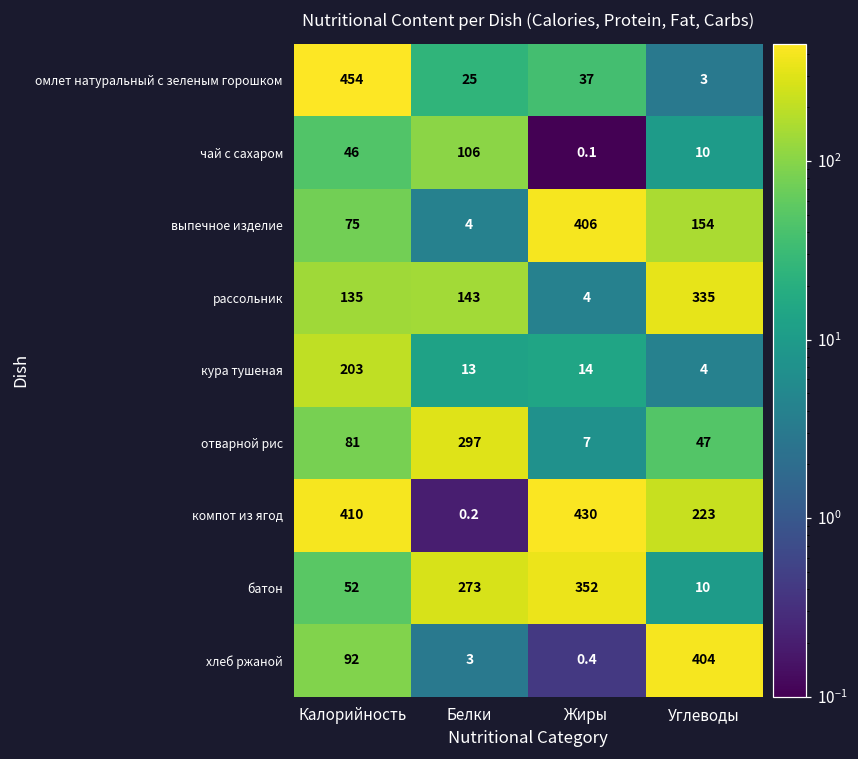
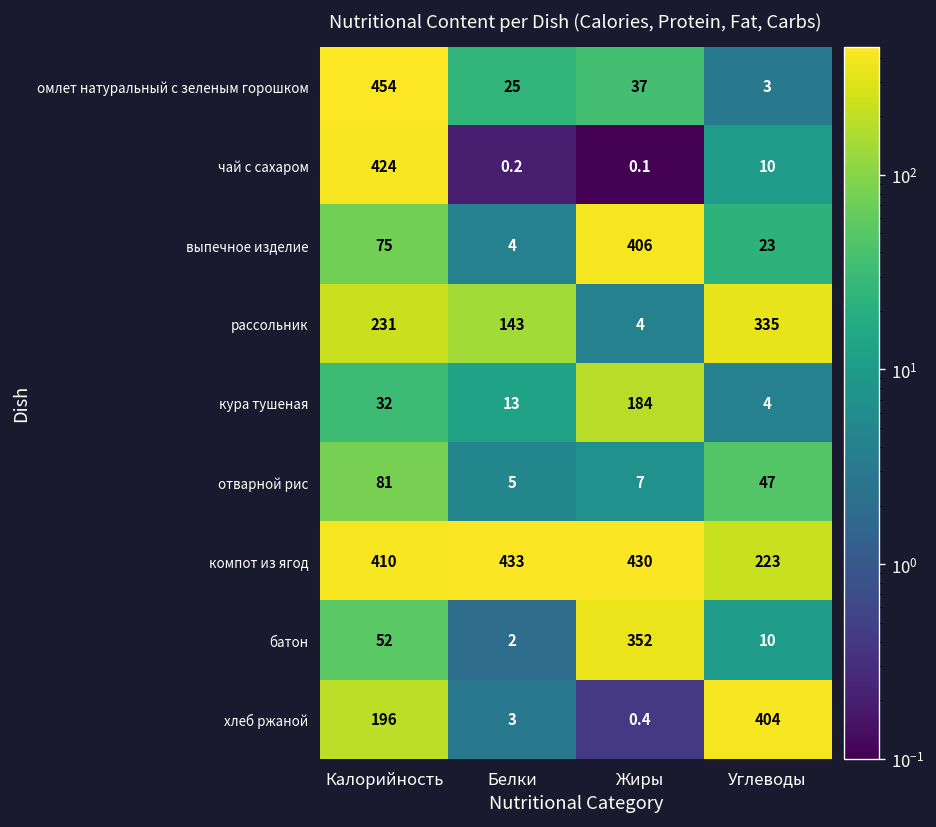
чай с сахаром, Калорийность: 46 -> 424
чай с сахаром, Белки: 106 -> 0.2
выпечное изделие, Углеводы: 154 -> 23
рассольник, Калорийность: 135 -> 231
кура тушеная, Калорийность: 203 -> 32
кура тушеная, Жиры: 14 -> 184
отварной рис, Белки: 297 -> 5
компот из ягод, Белки: 0.2 -> 433
батон, Белки: 273 -> 2
хлеб ржаной, Калорийность: 92 -> 196
